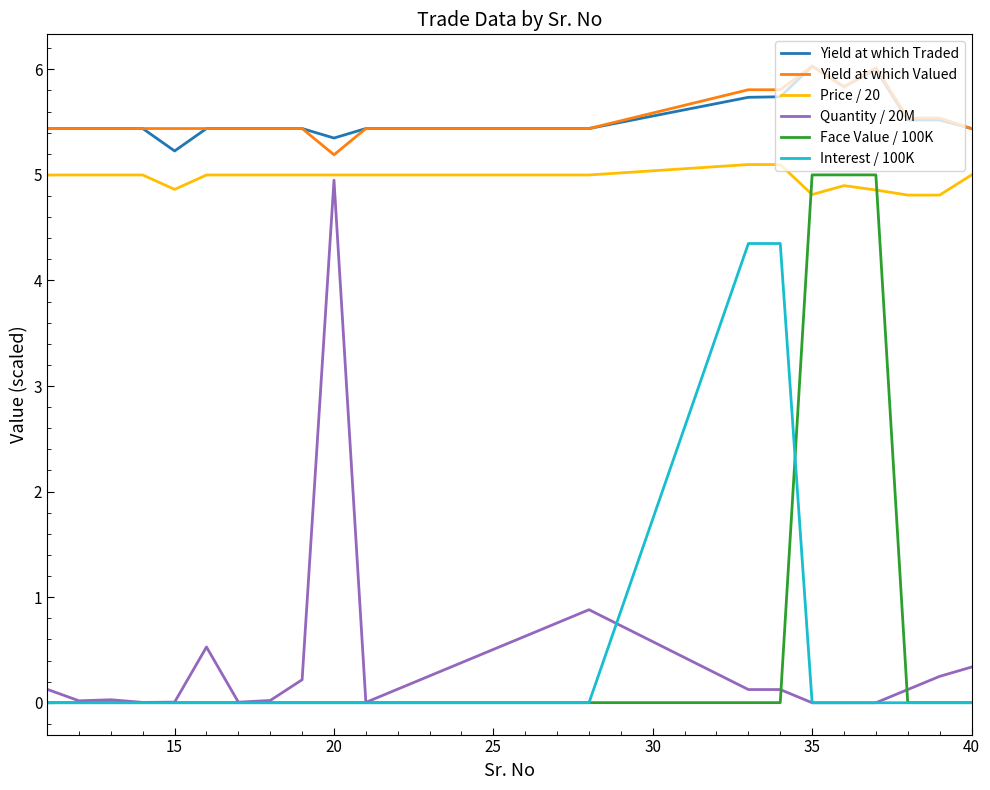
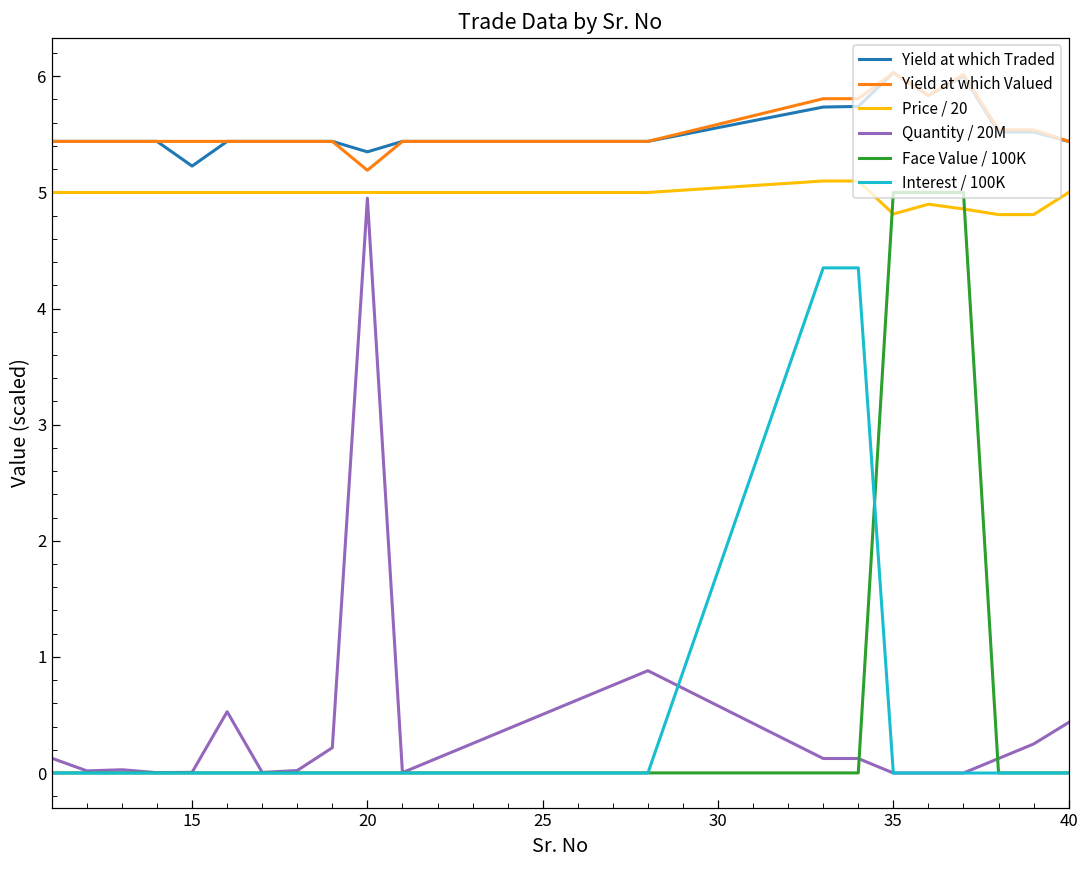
Price / 20, 15: 4.86 -> 5.00
Quantity / 20M, 40: 0.34 -> 0.44
